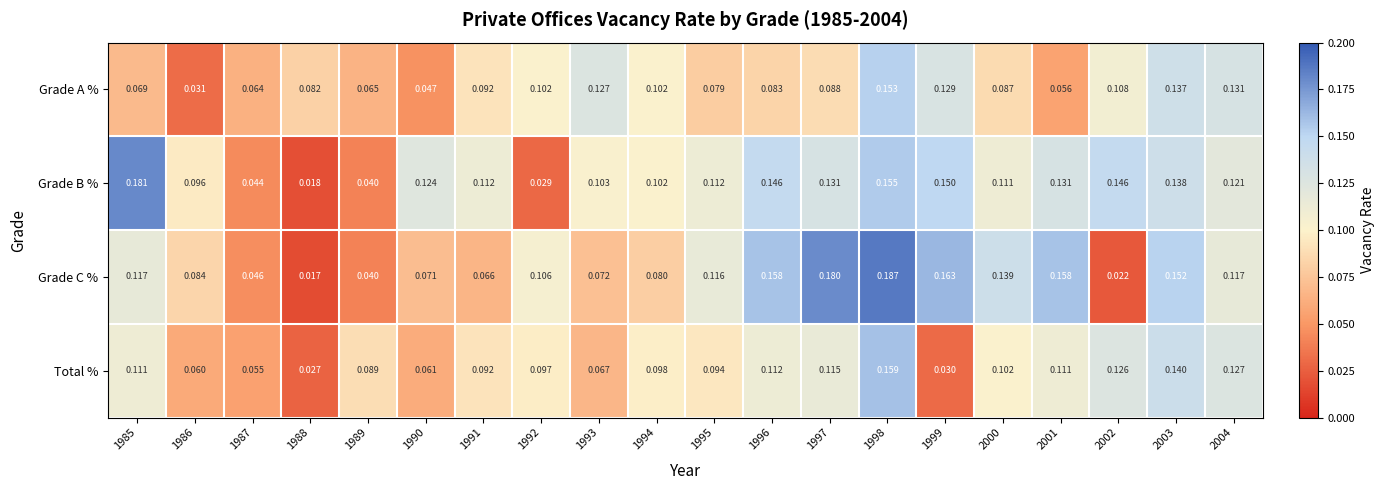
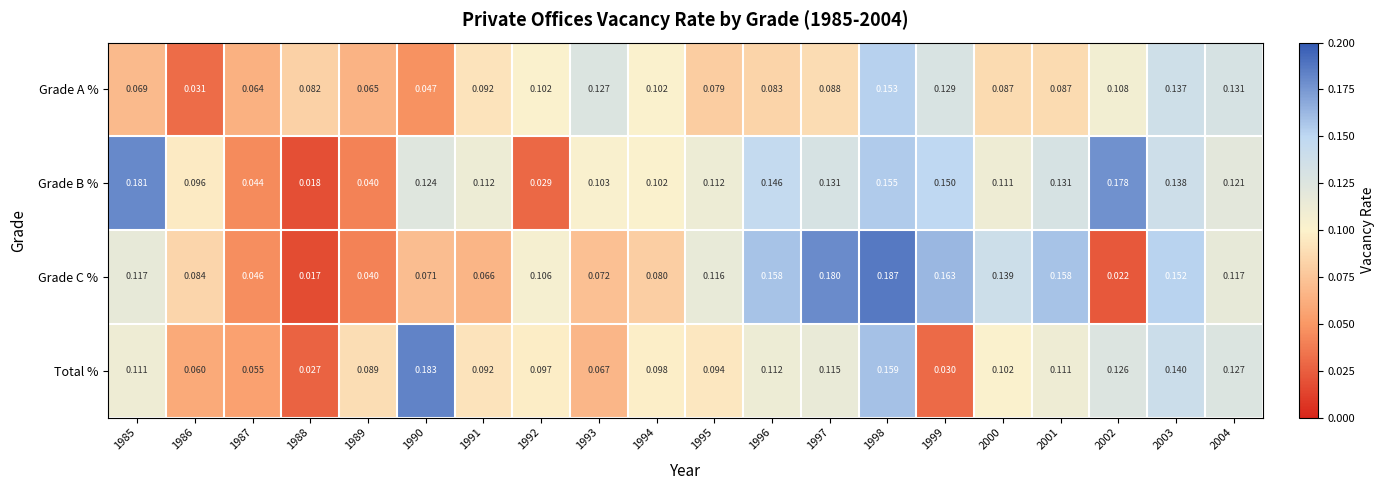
Grade A %, 2001: 0.056 -> 0.087
Grade B %, 2002: 0.146 -> 0.178
Total %, 1990: 0.061 -> 0.183
